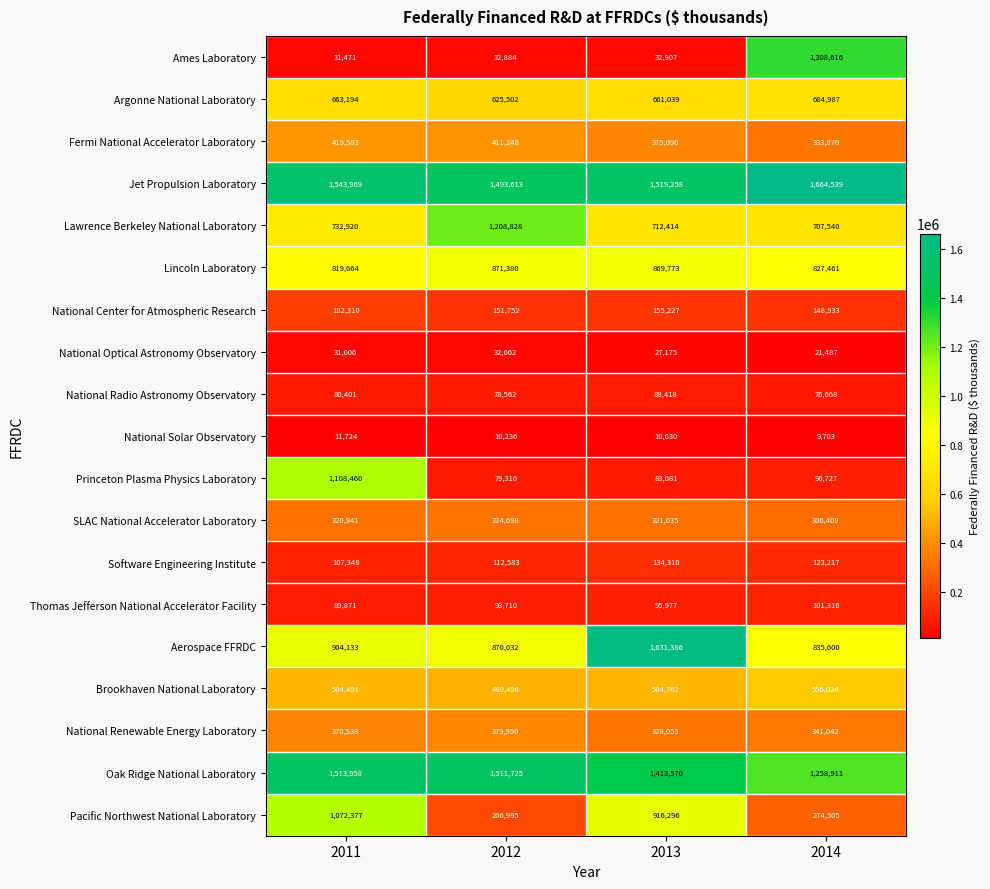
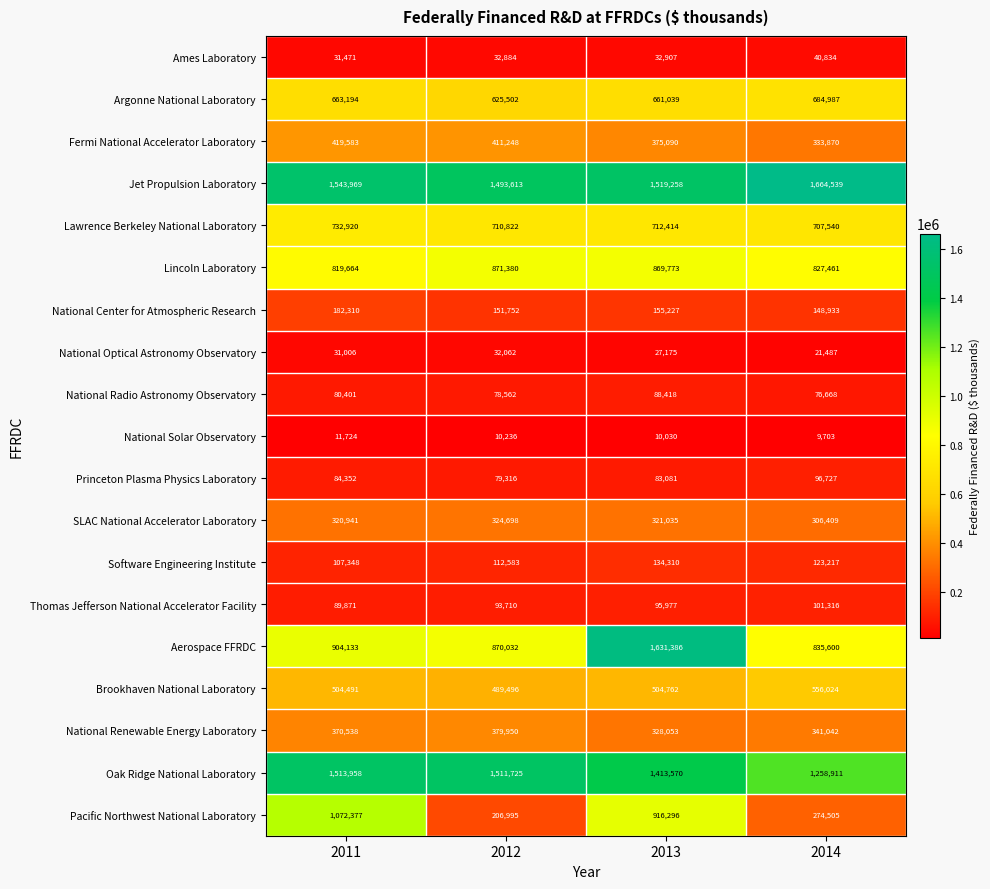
Ames Laboratory, 2014: 1,308,616 -> 40,834
Lawrence Berkeley National Laboratory, 2012: 1,208,828 -> 710,822
Princeton Plasma Physics Laboratory, 2011: 1,108,460 -> 84,352
